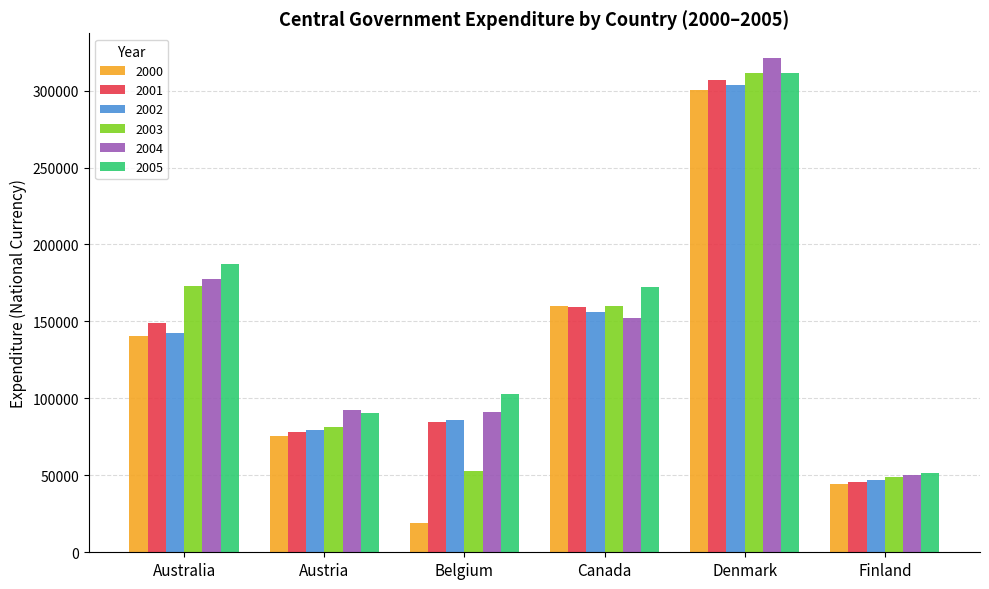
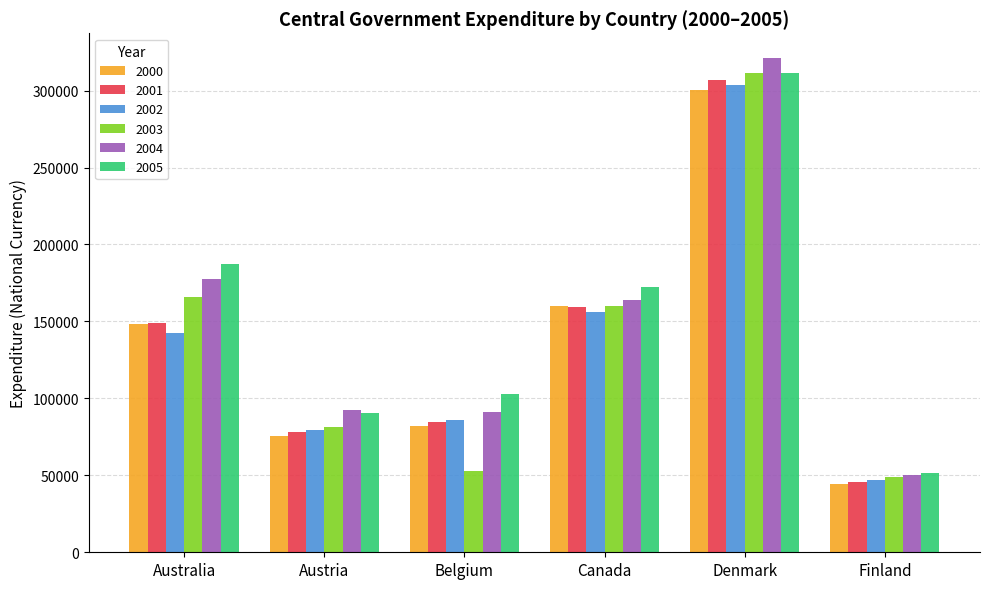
2000, Australia: 141000 -> 148000
2003, Australia: 173000 -> 166000
2000, Belgium: 19000 -> 82000
2004, Canada: 152000 -> 164000
